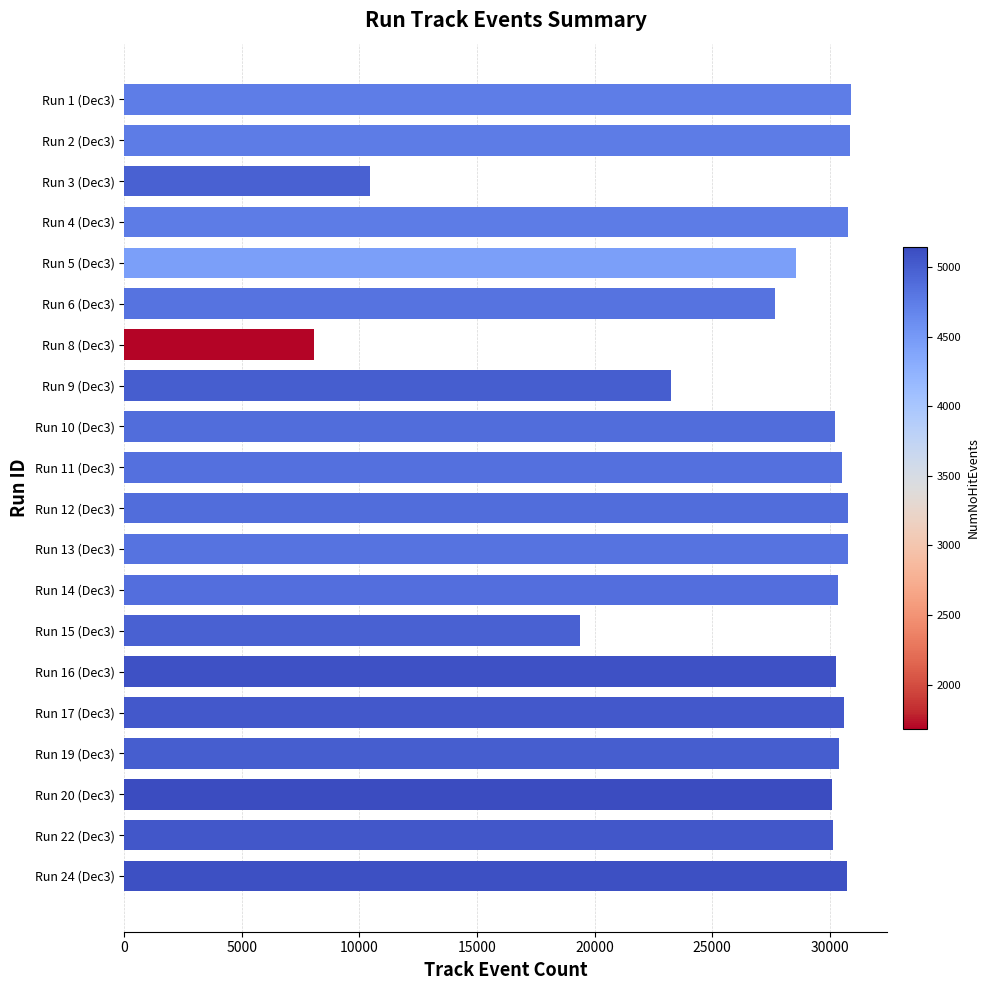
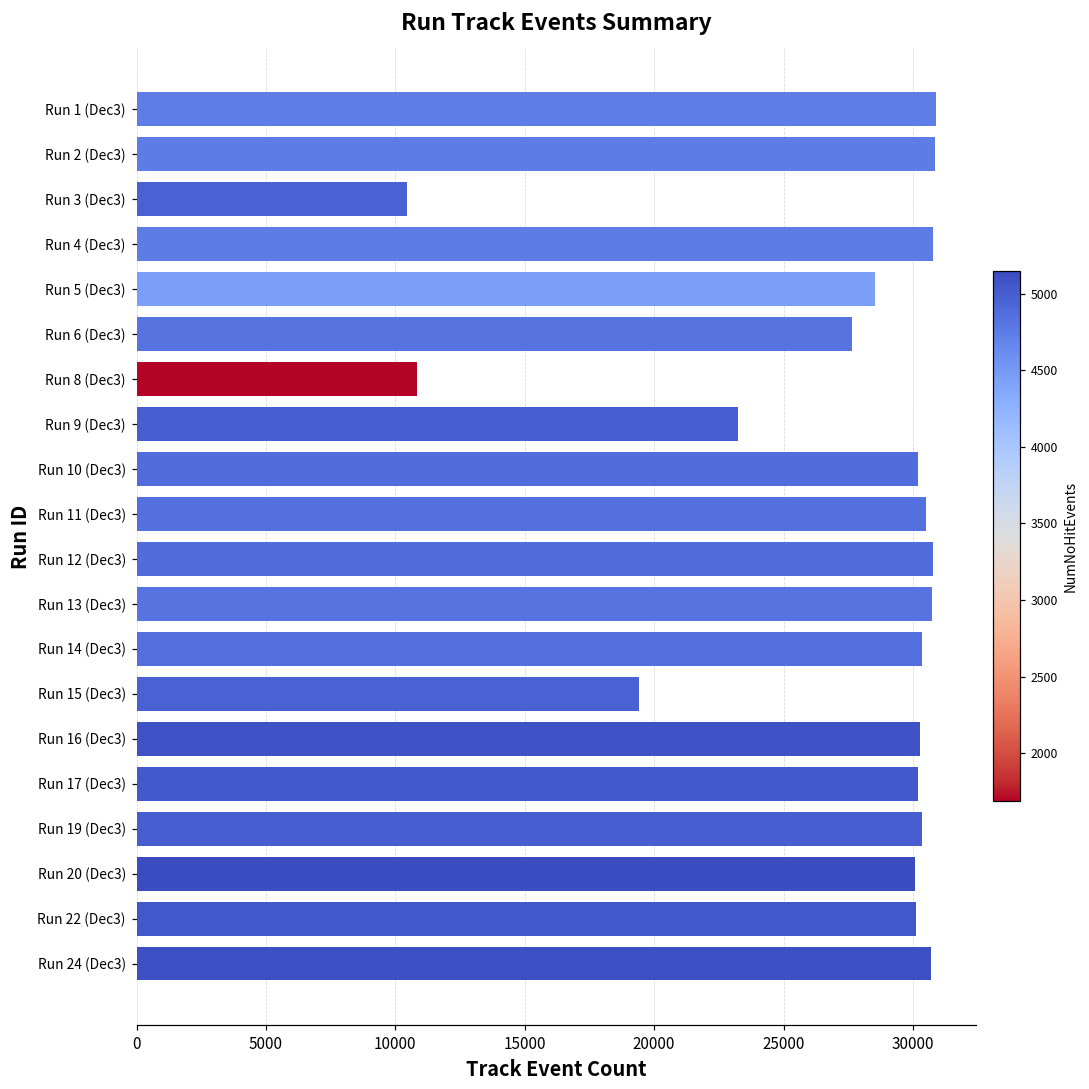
Run 8 (Dec3): 8100 -> 10900
Run 17 (Dec3): 30600 -> 30200
